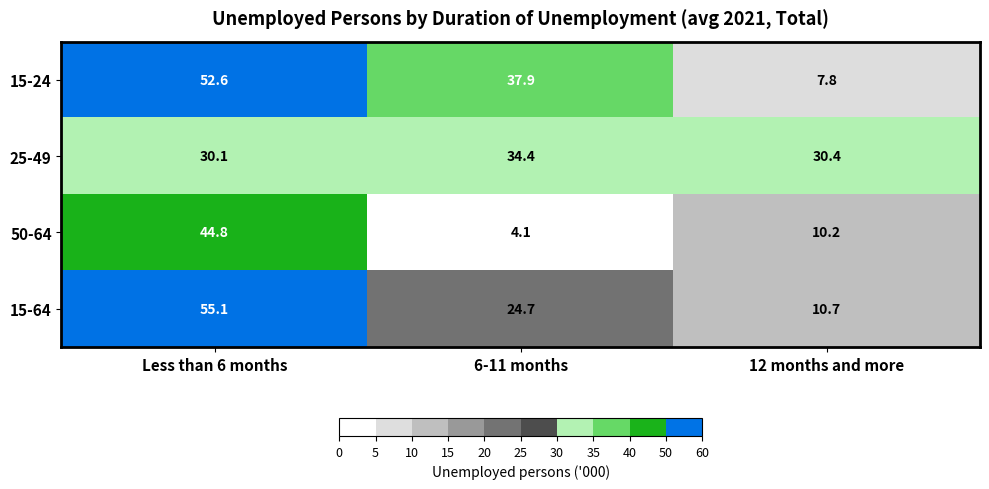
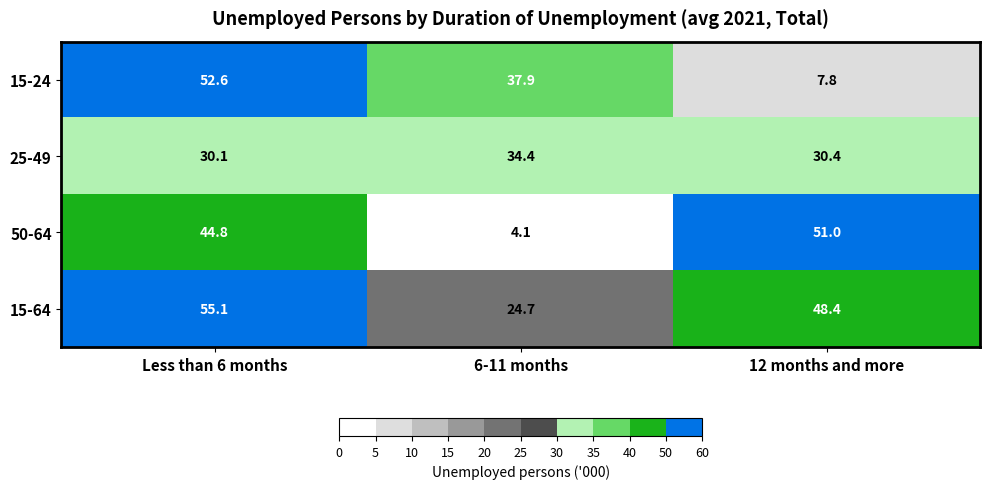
50-64, 12 months and more: 10.2 -> 51.0
15-64, 12 months and more: 10.7 -> 48.4
